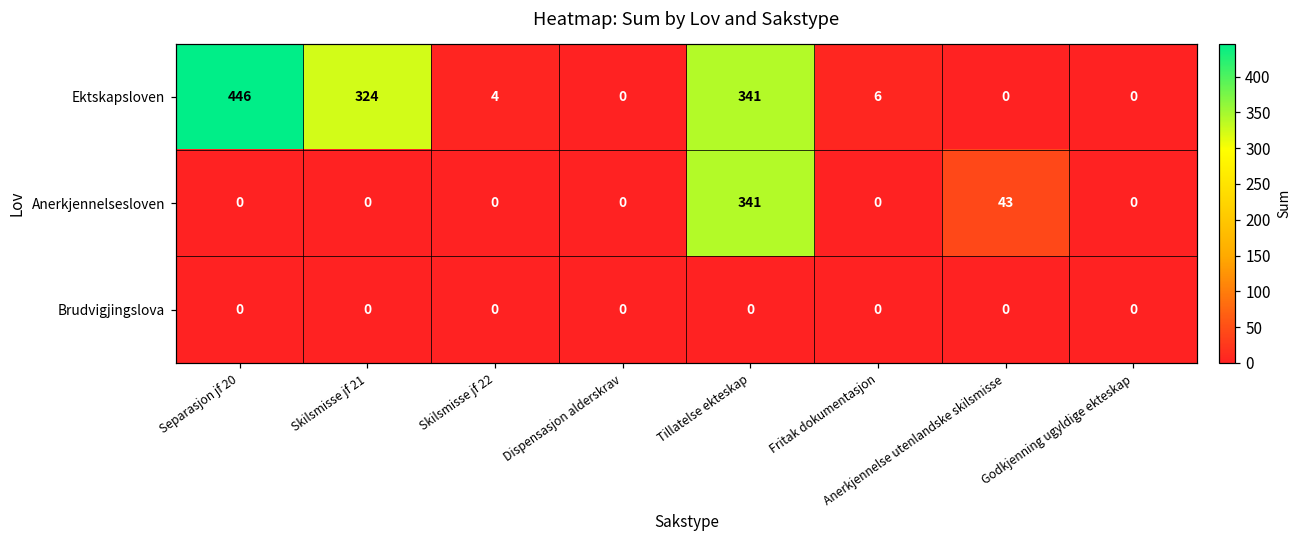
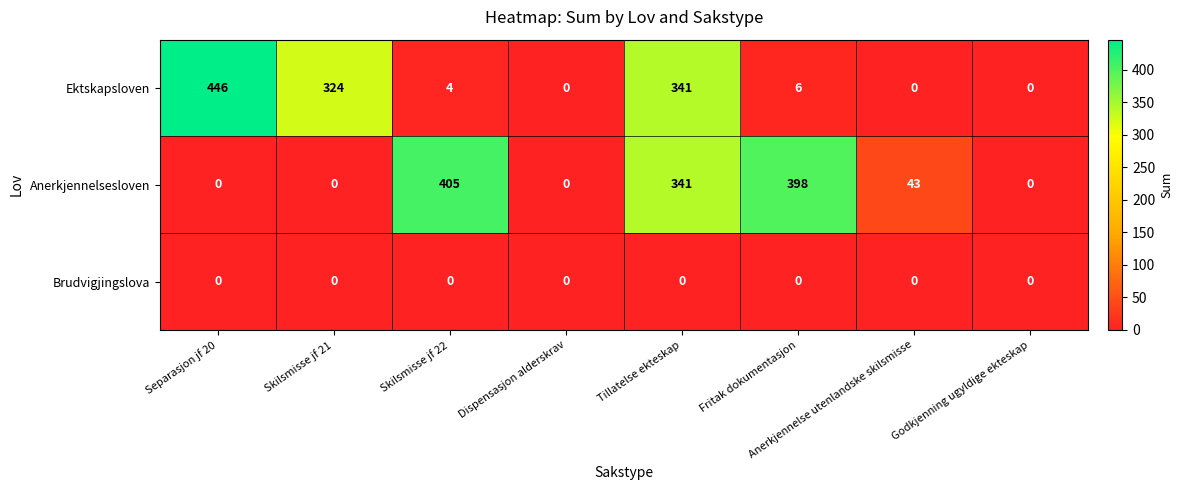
Anerkjennelsesloven, Skilsmisse jf 22: 0 -> 405
Anerkjennelsesloven, Fritak dokumentasjon: 0 -> 398
